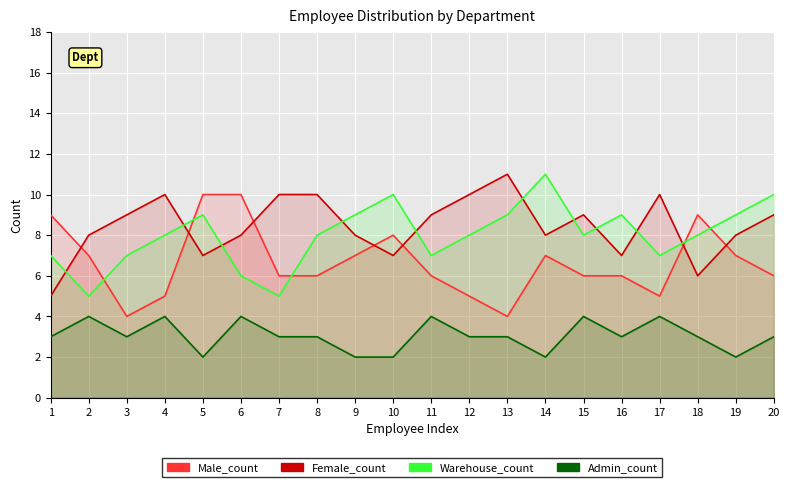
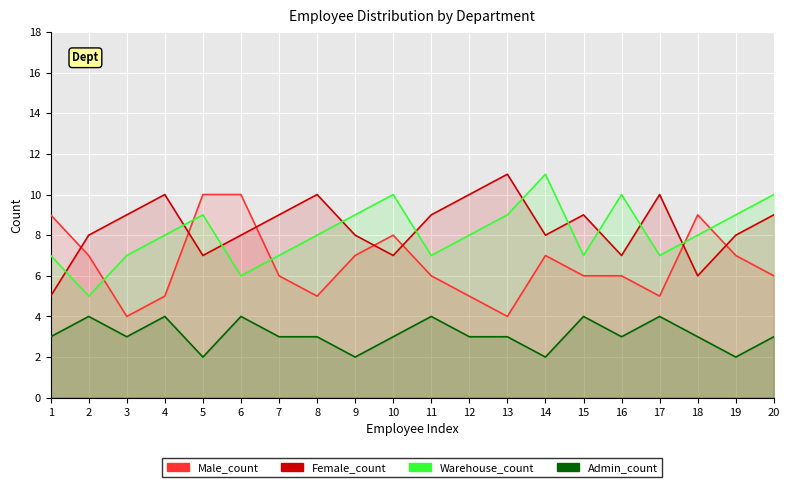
Female_count, 7: 10 -> 9
Warehouse_count, 7: 5 -> 7
Male_count, 8: 6 -> 5
Admin_count, 10: 2 -> 3
Warehouse_count, 15: 8 -> 7
Warehouse_count, 16: 9 -> 10
